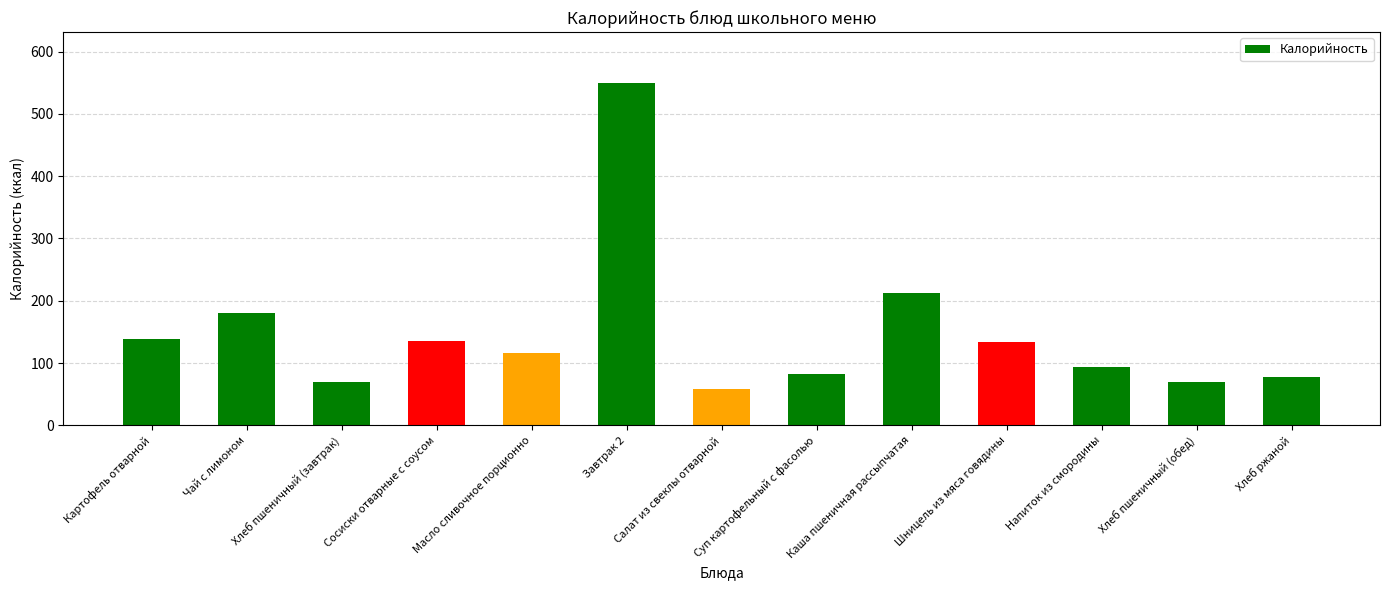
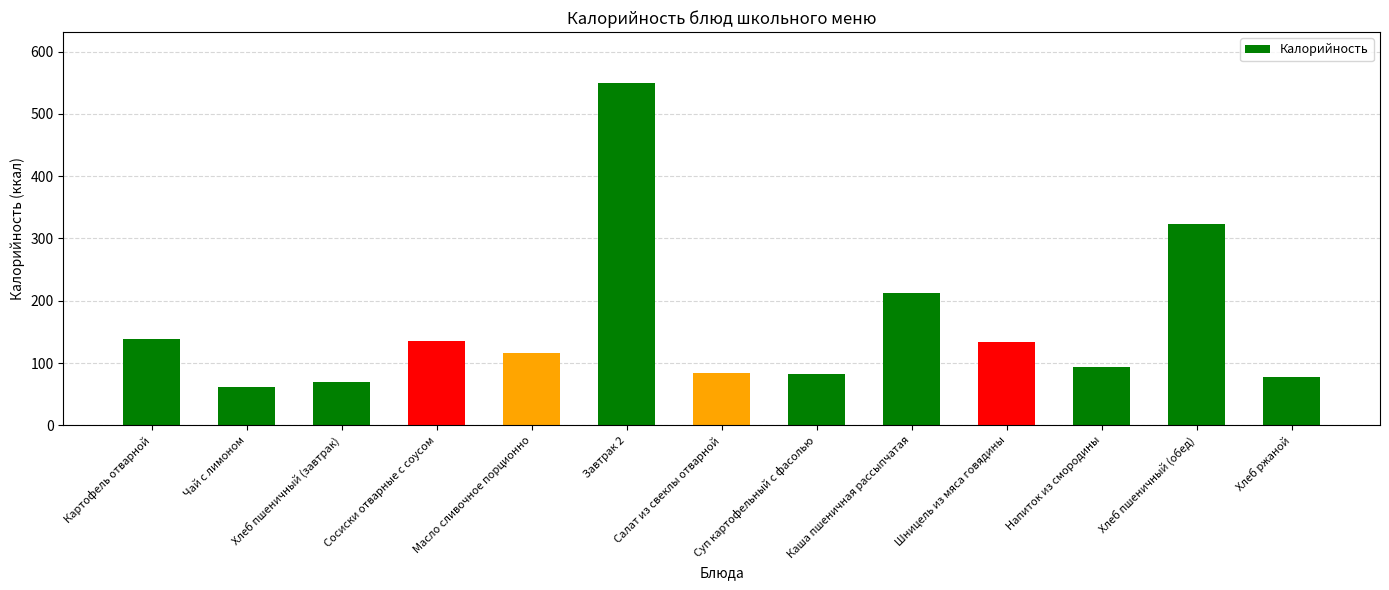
Чай с лимоном: 180 -> 60
Салат из свеклы отварной: 60 -> 80
Хлеб пшеничный (обед): 70 -> 320
